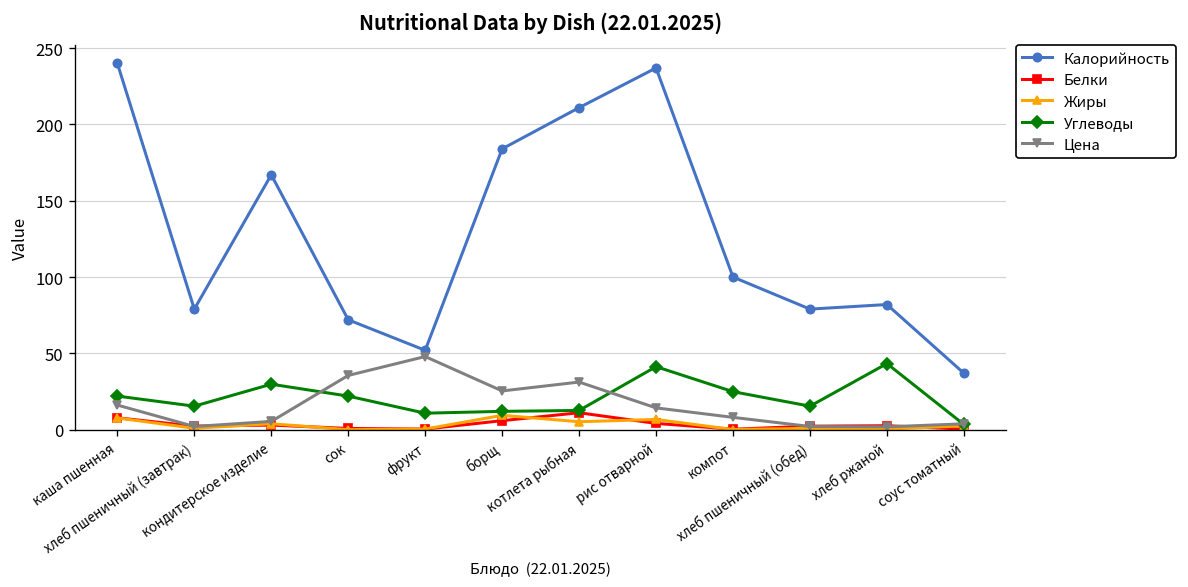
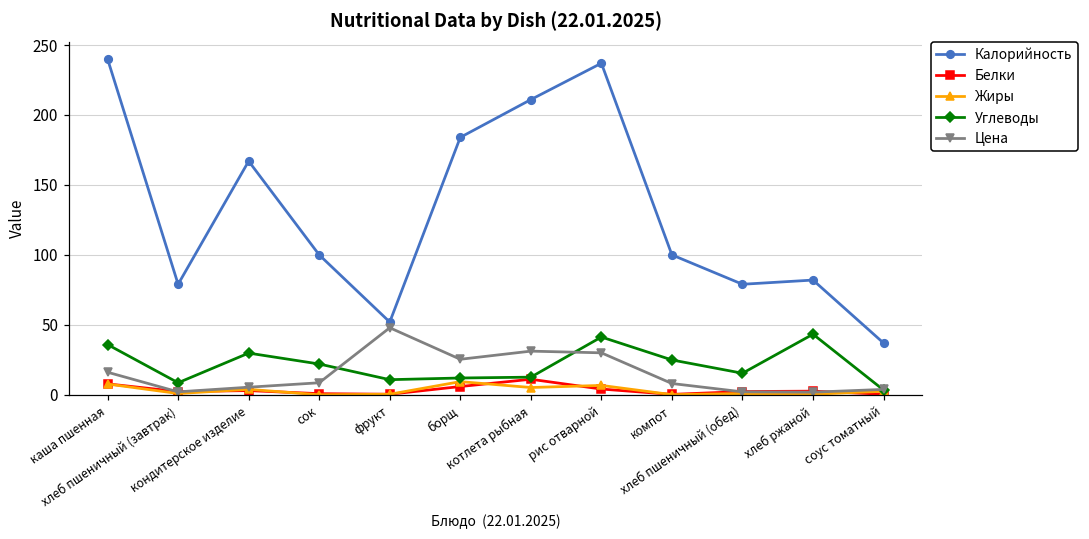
Углеводы, каша пшенная: 22 -> 36
Углеводы, хлеб пшеничный (завтрак): 15 -> 9
Калорийность, сок: 72 -> 100
Цена, сок: 36 -> 9
Цена, рис отварной: 14 -> 30
